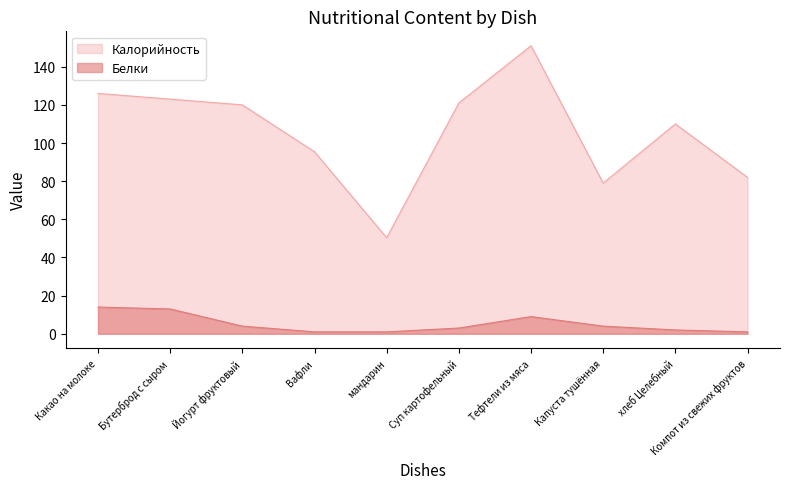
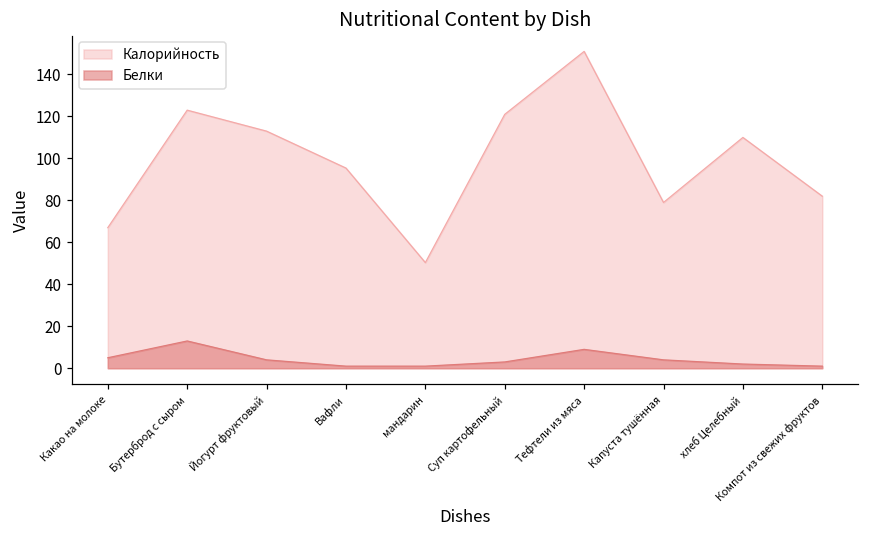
Калорийность, Какао на молоке: 126 -> 67
Белки, Какао на молоке: 14 -> 5
Калорийность, Йогурт фруктовый: 120 -> 113
